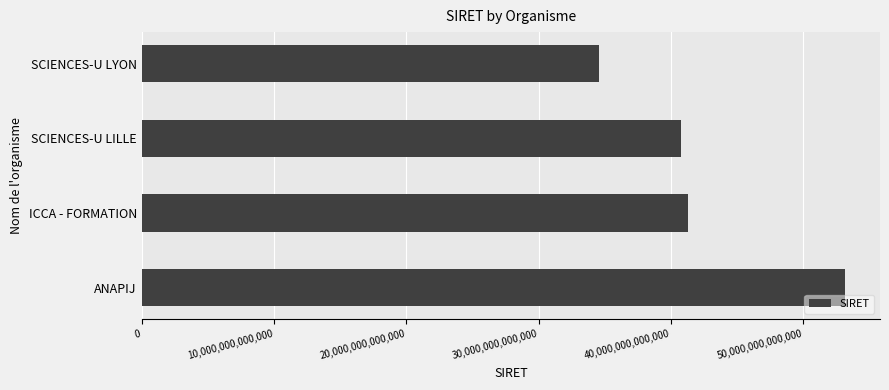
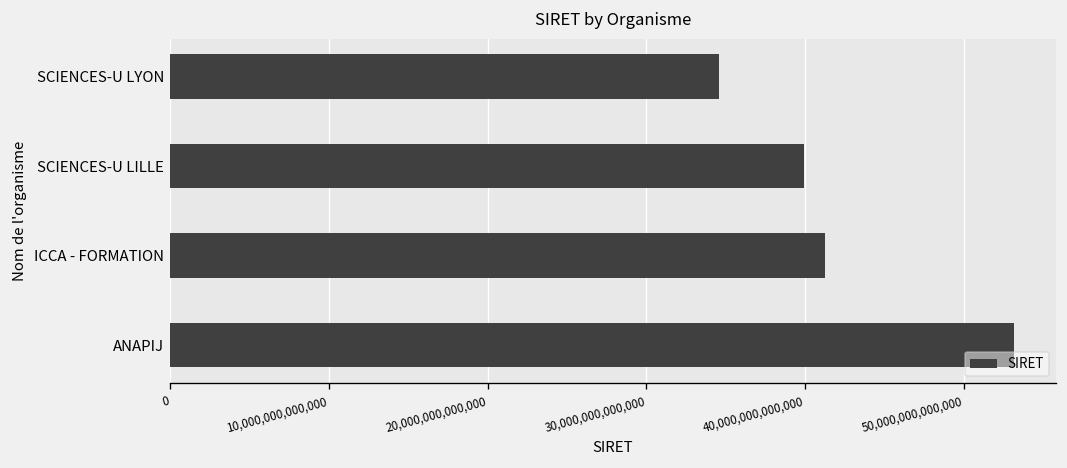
SCIENCES-U LILLE: 40,700,000,000,000 -> 40,000,000,000,000
